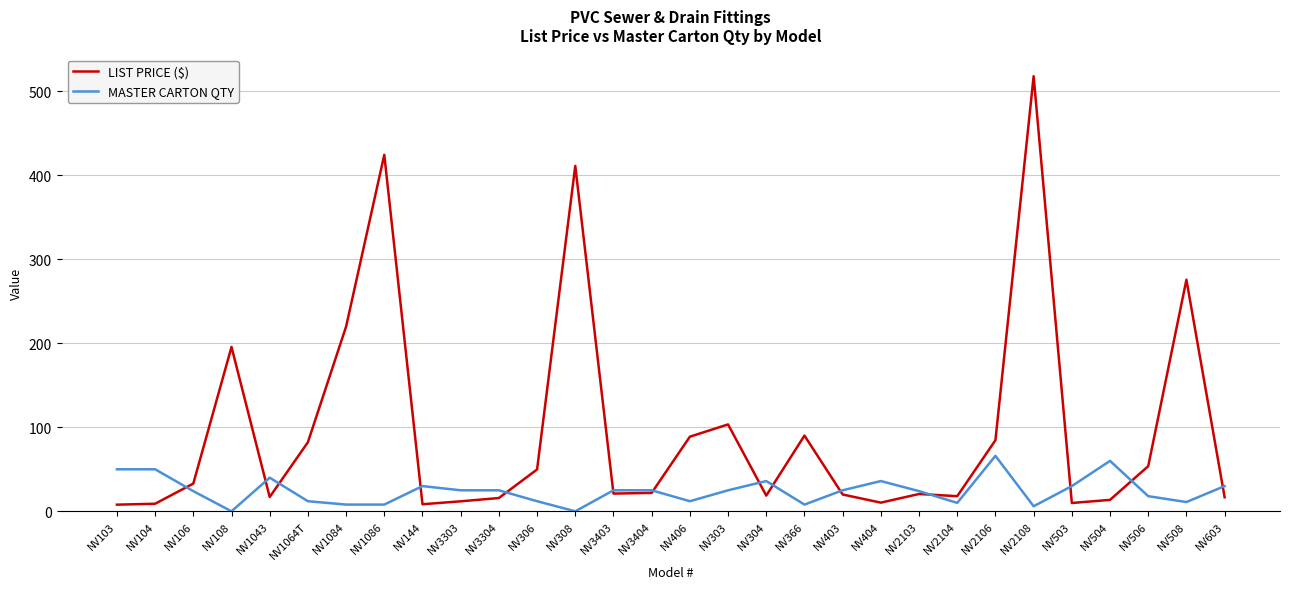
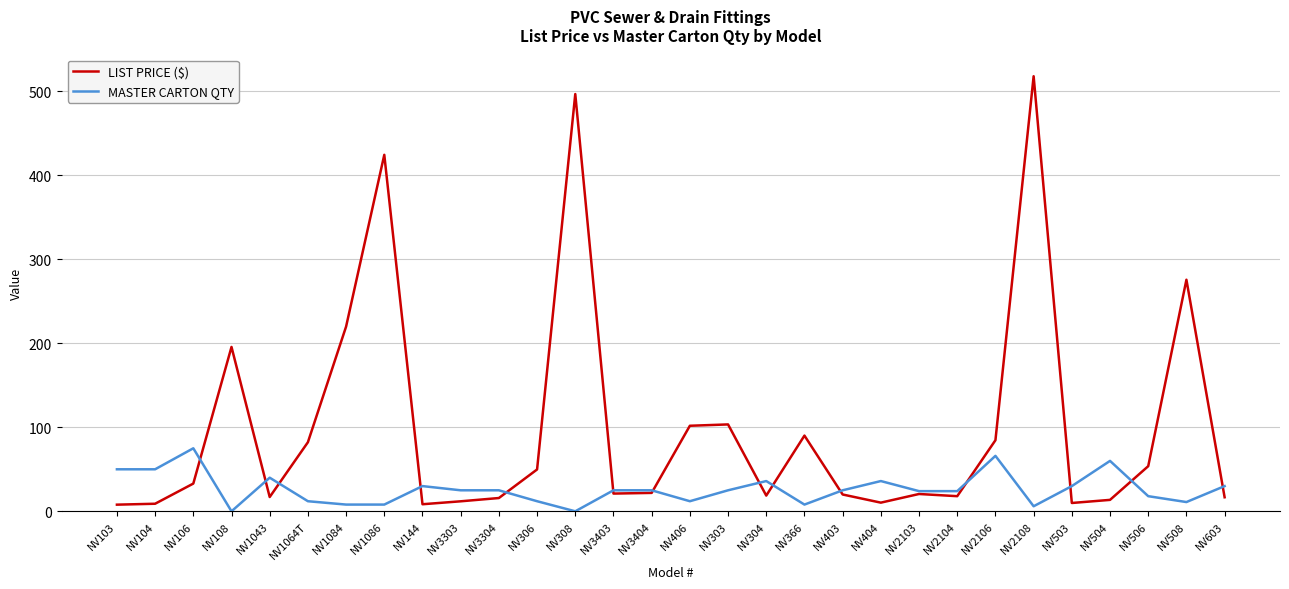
MASTER CARTON QTY, NV106: 20 -> 80
LIST PRICE ($), NV308: 410 -> 500
LIST PRICE ($), NV406: 90 -> 100
MASTER CARTON QTY, NV2104: 10 -> 20
